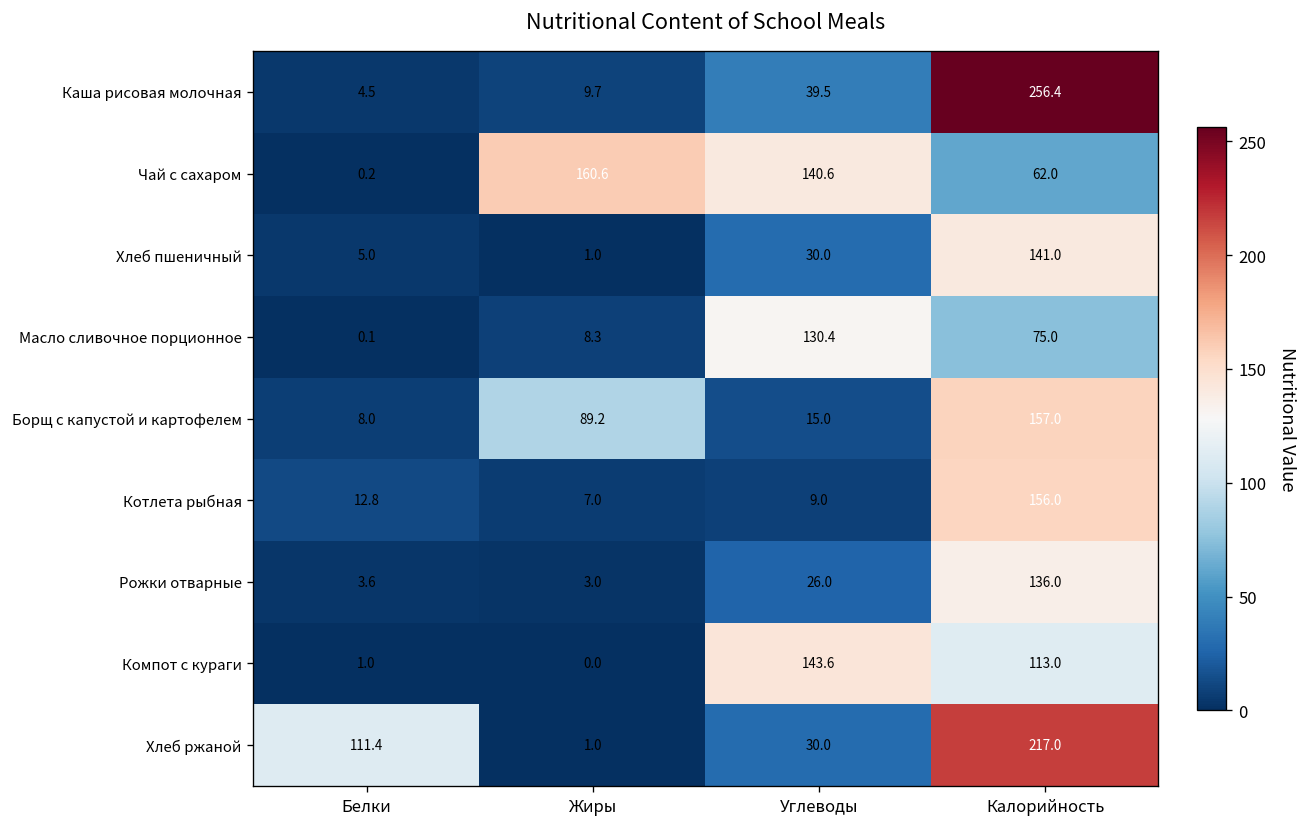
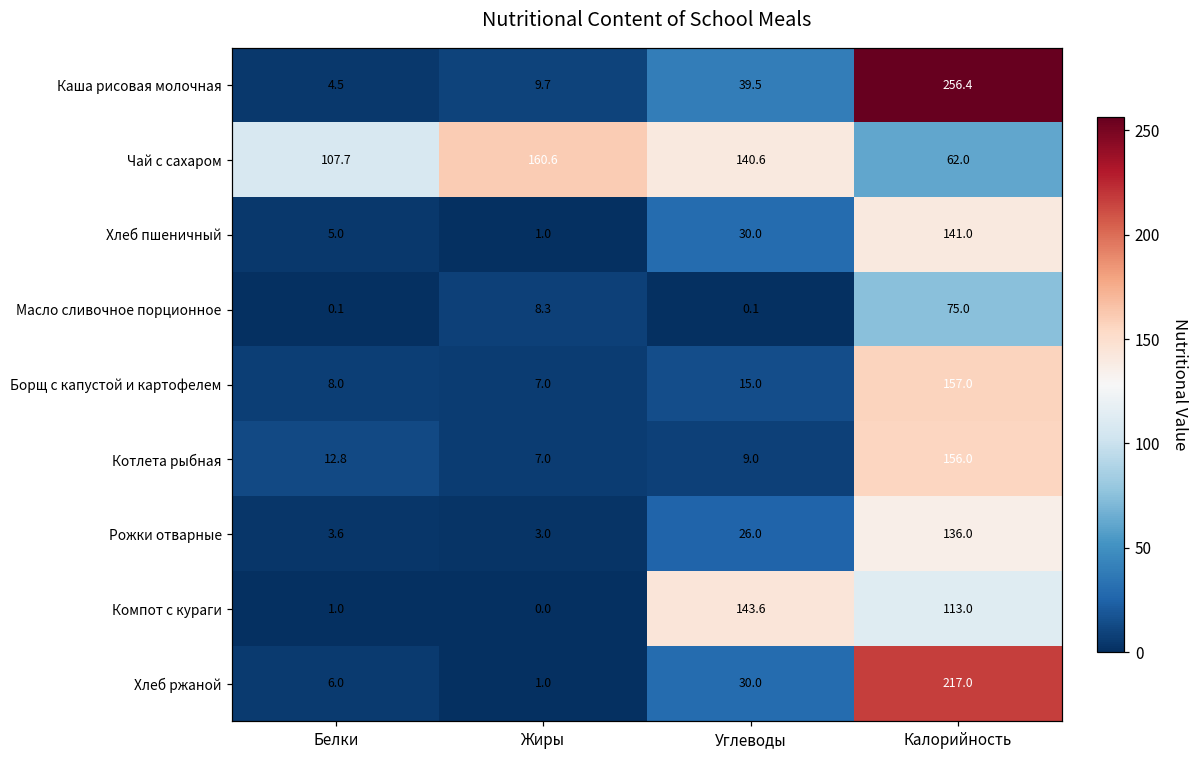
Чай с сахаром, Белки: 0.2 -> 107.7
Масло сливочное порционное, Углеводы: 130.4 -> 0.1
Борщ с капустой и картофелем, Жиры: 89.2 -> 7.0
Хлеб ржаной, Белки: 111.4 -> 6.0
